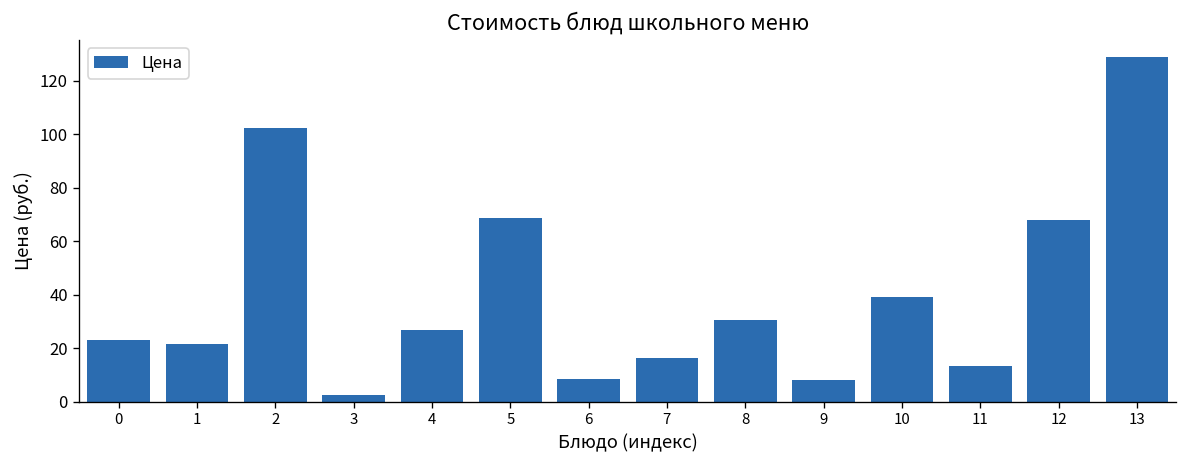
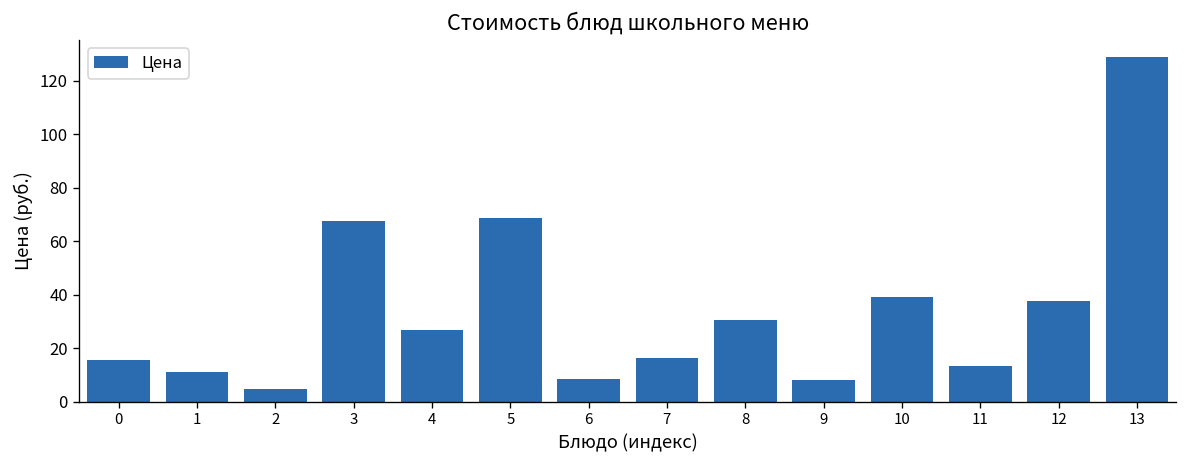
0: 23 -> 15
1: 22 -> 11
2: 102 -> 5
3: 3 -> 67
12: 68 -> 38
